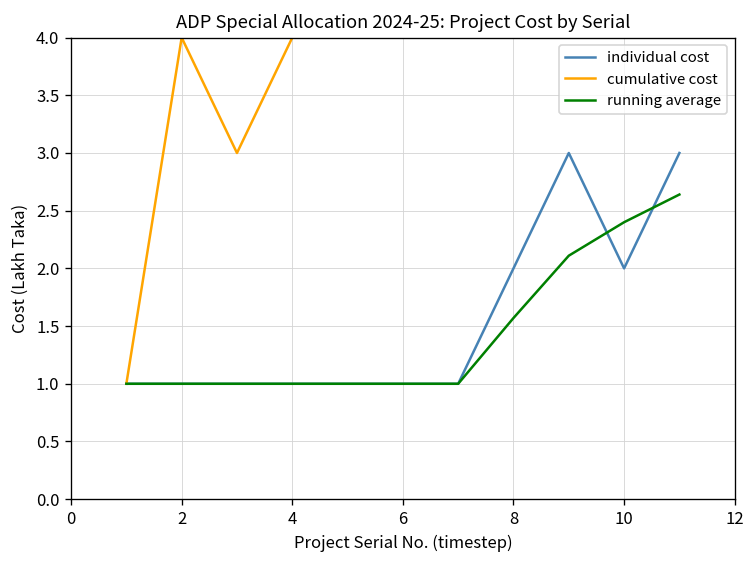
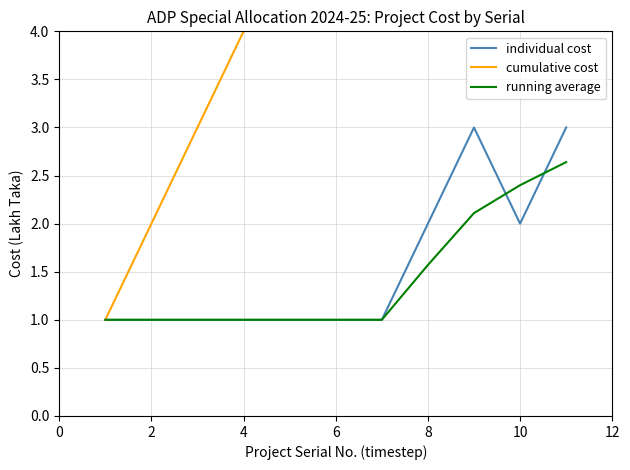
cumulative cost, 2: 4 -> 2
